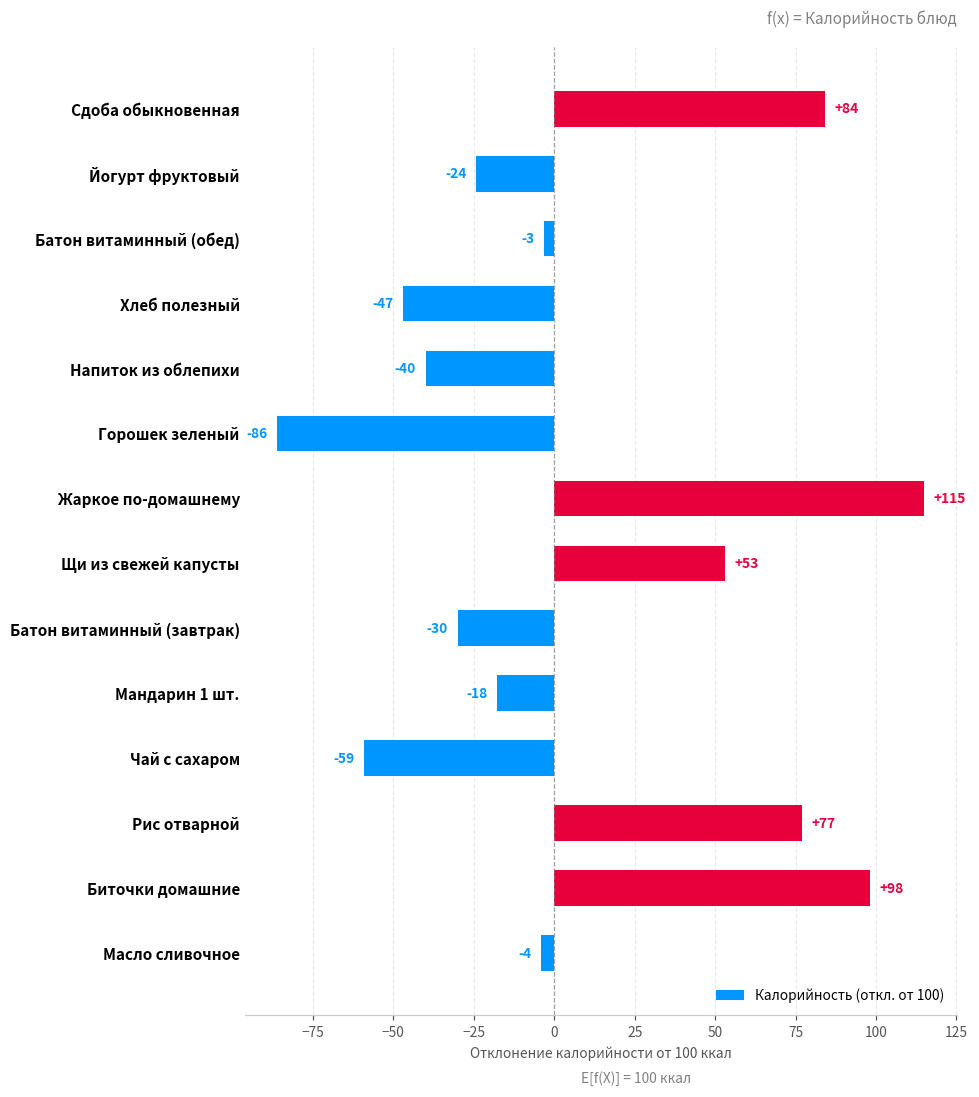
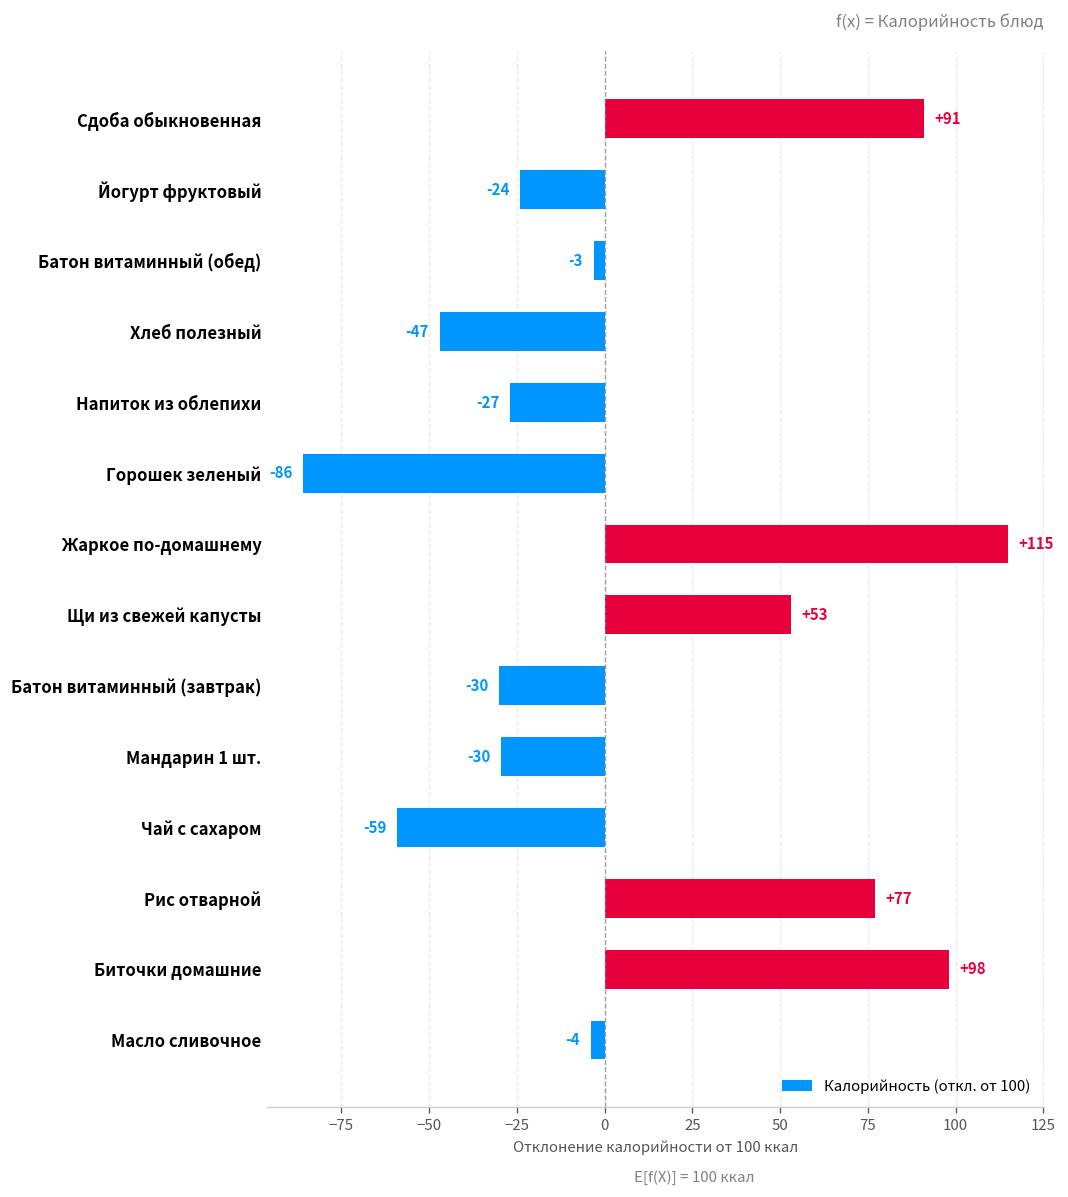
Сдоба обыкновенная: +84 -> +91
Напиток из облепихи: -40 -> -27
Мандарин 1 шт.: -18 -> -30
